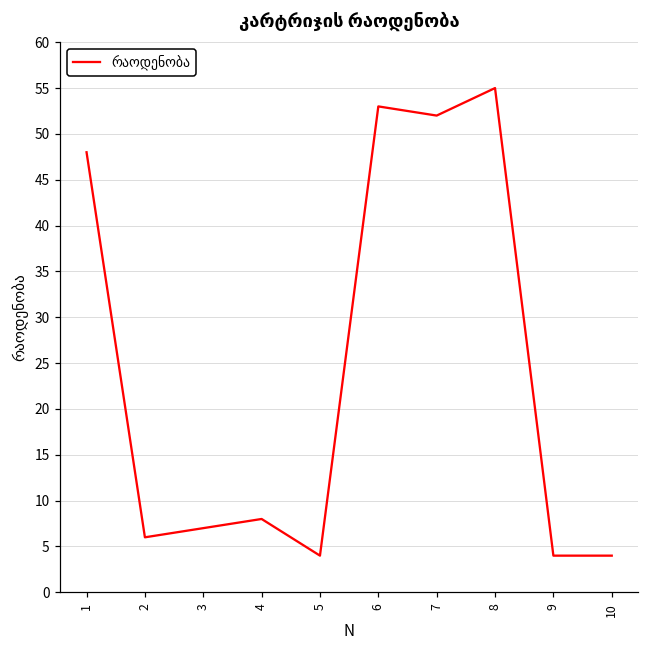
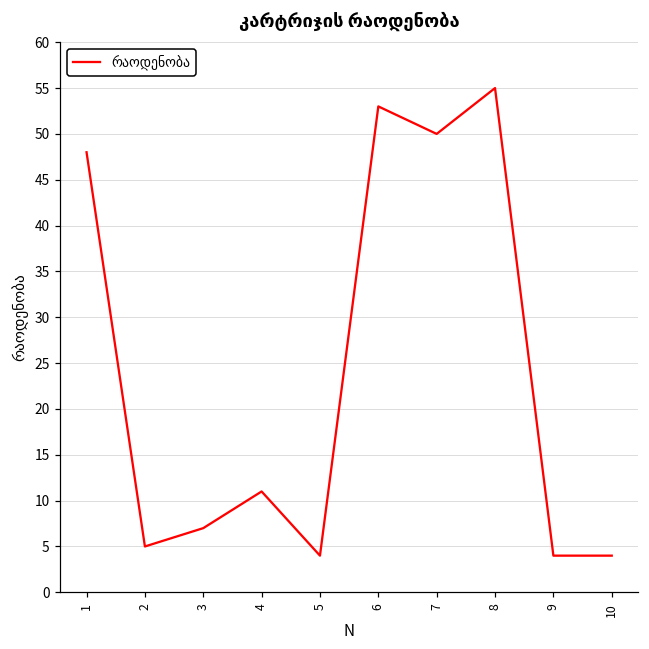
2: 6 -> 5
4: 8 -> 11
7: 52 -> 50
